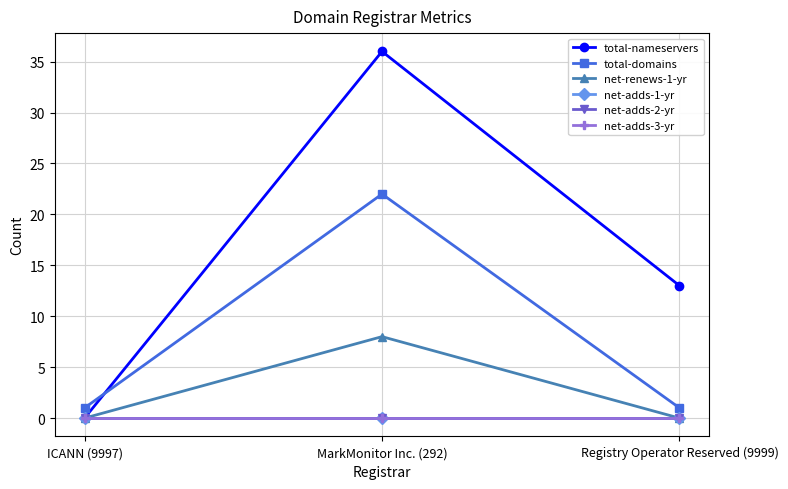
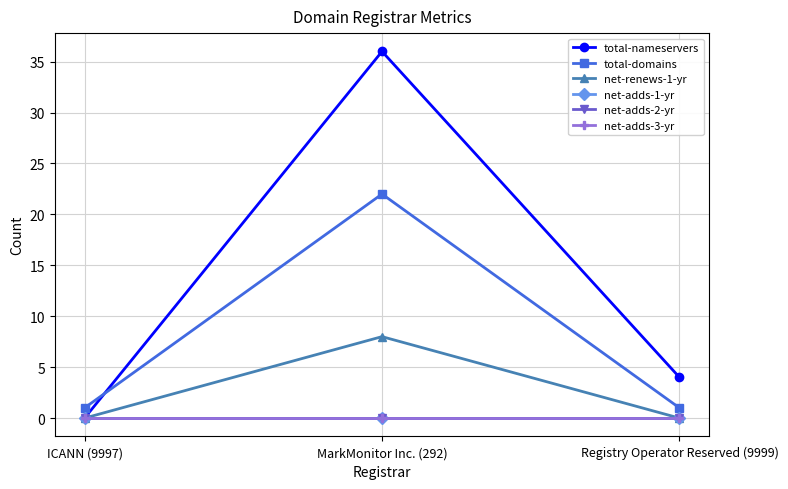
total-nameservers, Registry Operator Reserved (9999): 13 -> 4
